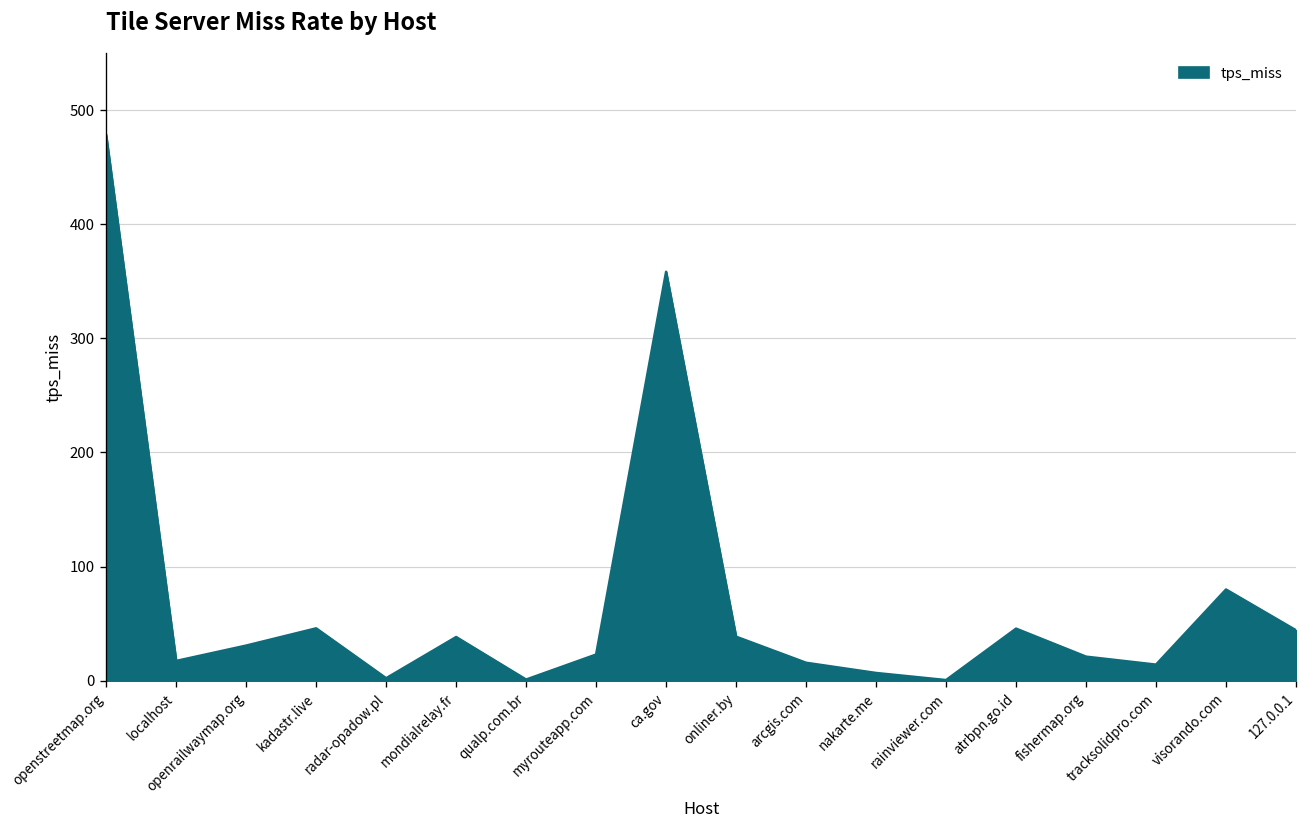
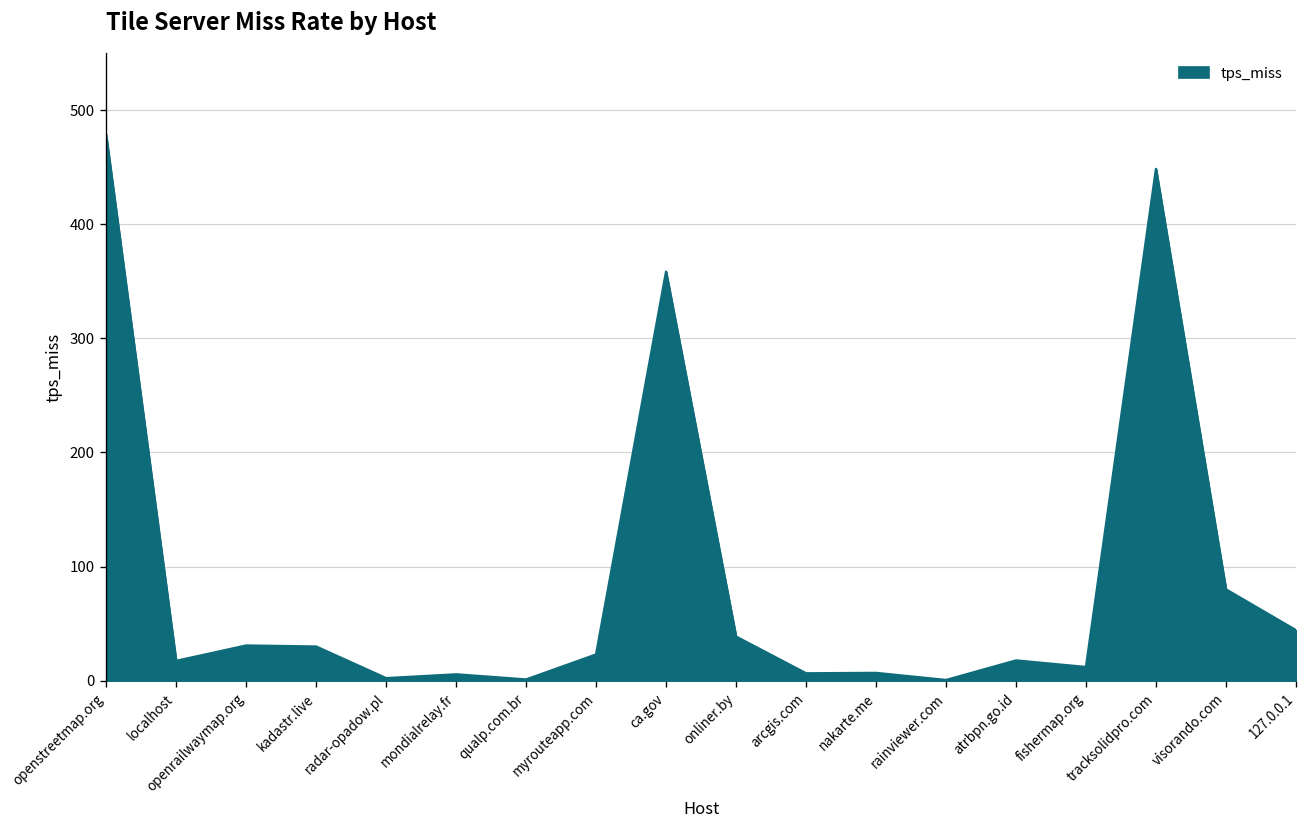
kadastr.live: 50 -> 30
mondialrelay.fr: 40 -> 10
arcgis.com: 20 -> 10
atrbpn.go.id: 50 -> 20
fishermap.org: 20 -> 10
tracksolidpro.com: 10 -> 450
